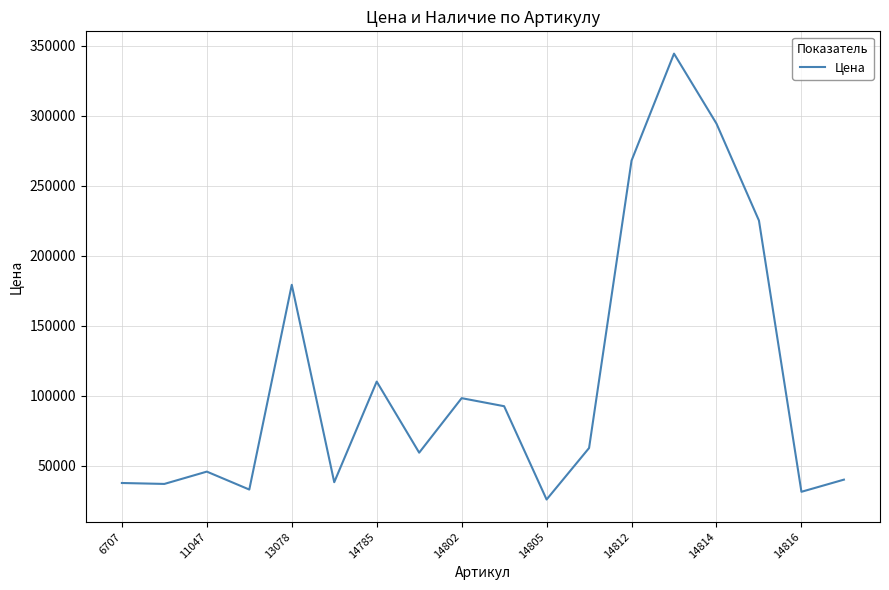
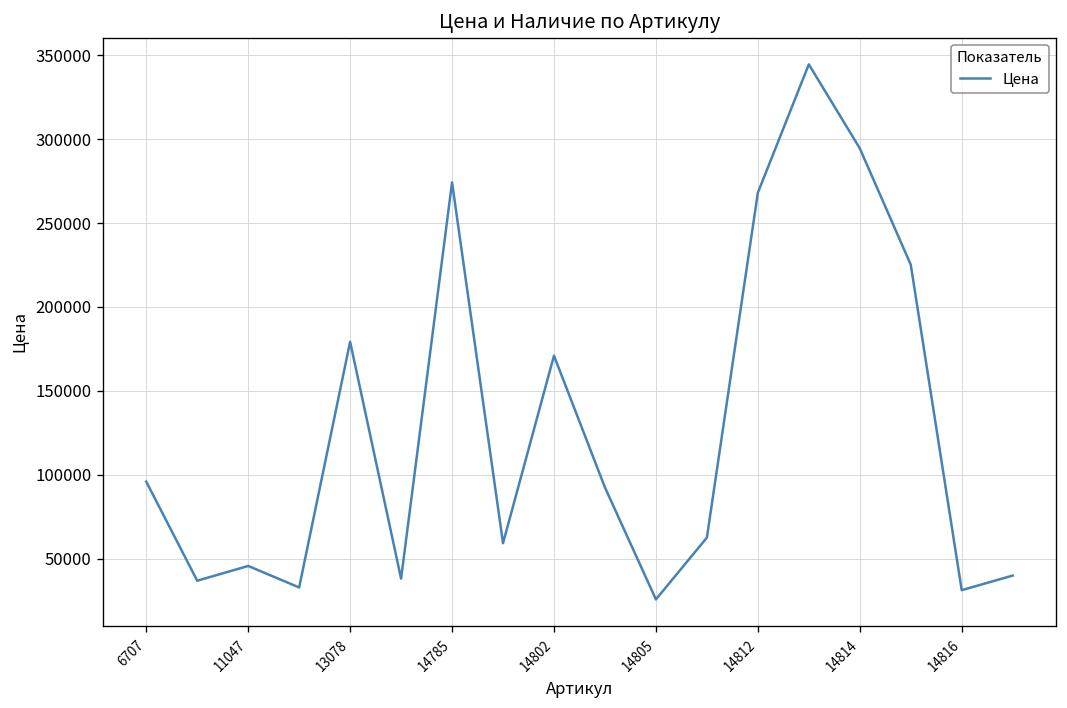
6707: 38000 -> 96000
14785: 110000 -> 274000
14802: 98000 -> 171000
